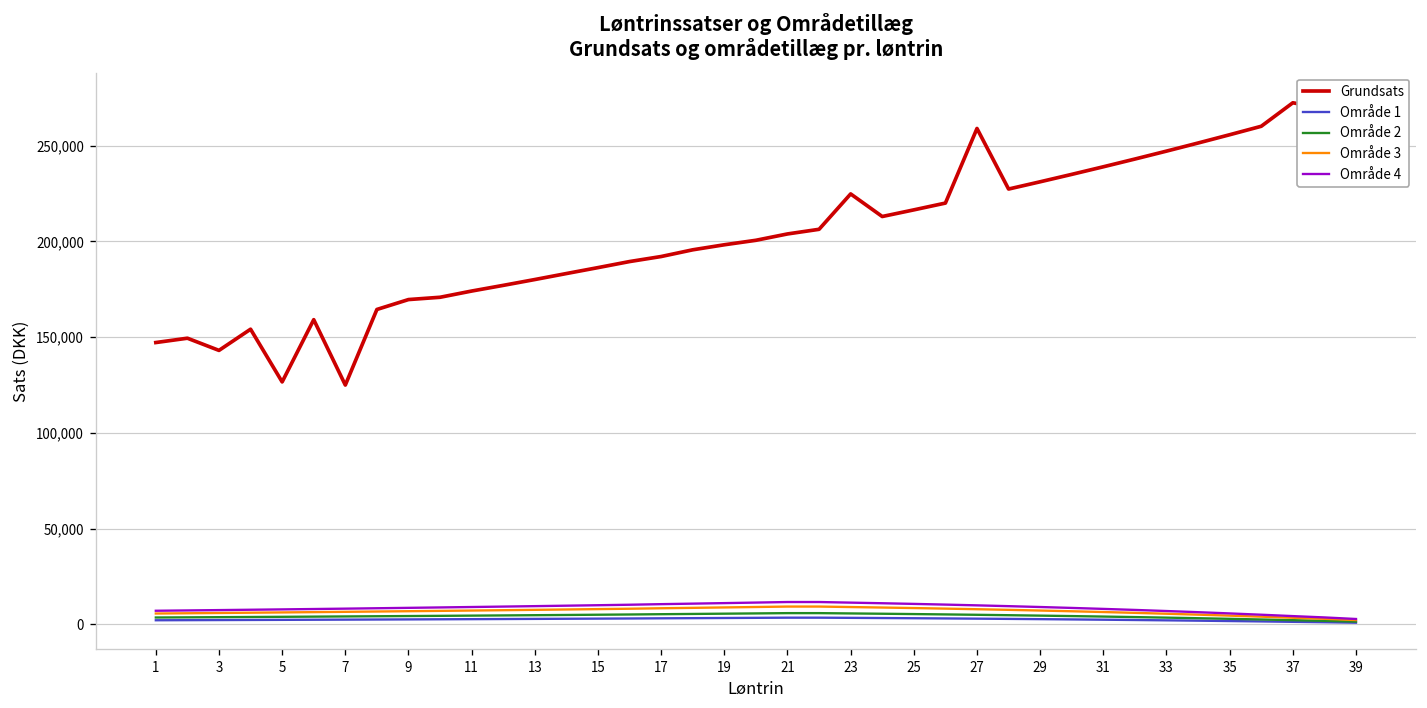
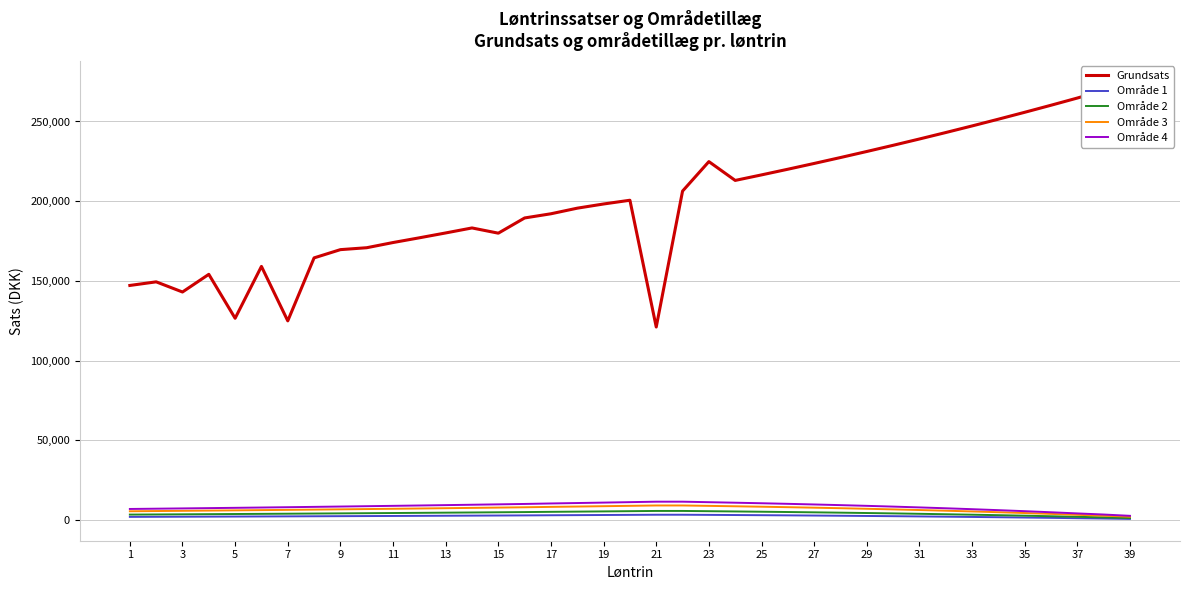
Grundsats, 15: 186,000 -> 180,000
Grundsats, 21: 204,000 -> 121,000
Grundsats, 27: 259,000 -> 224,000
Grundsats, 37: 272,000 -> 265,000
